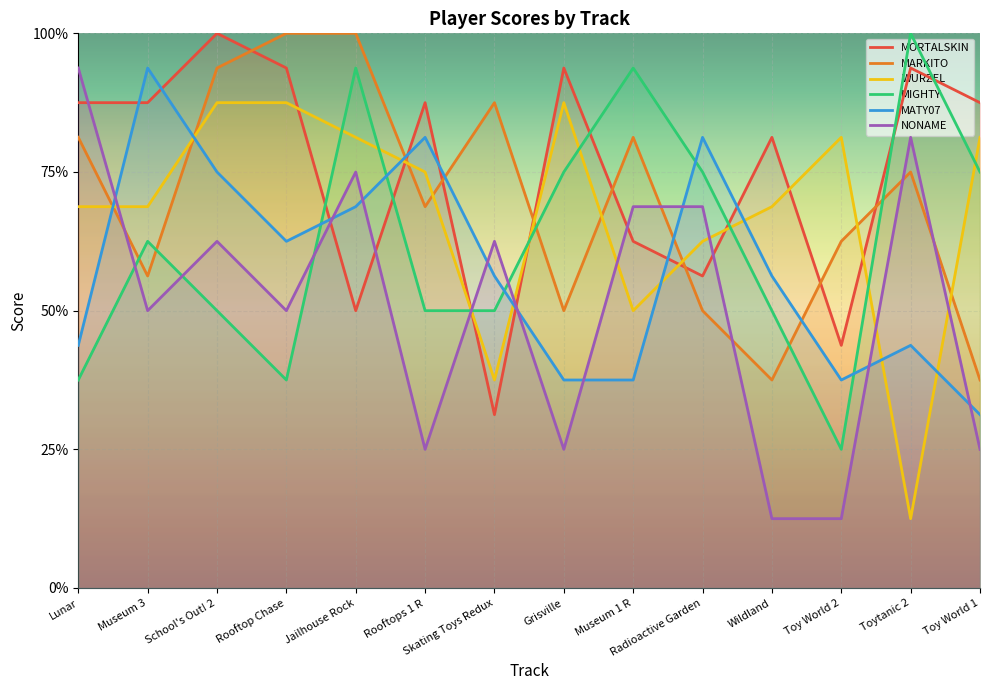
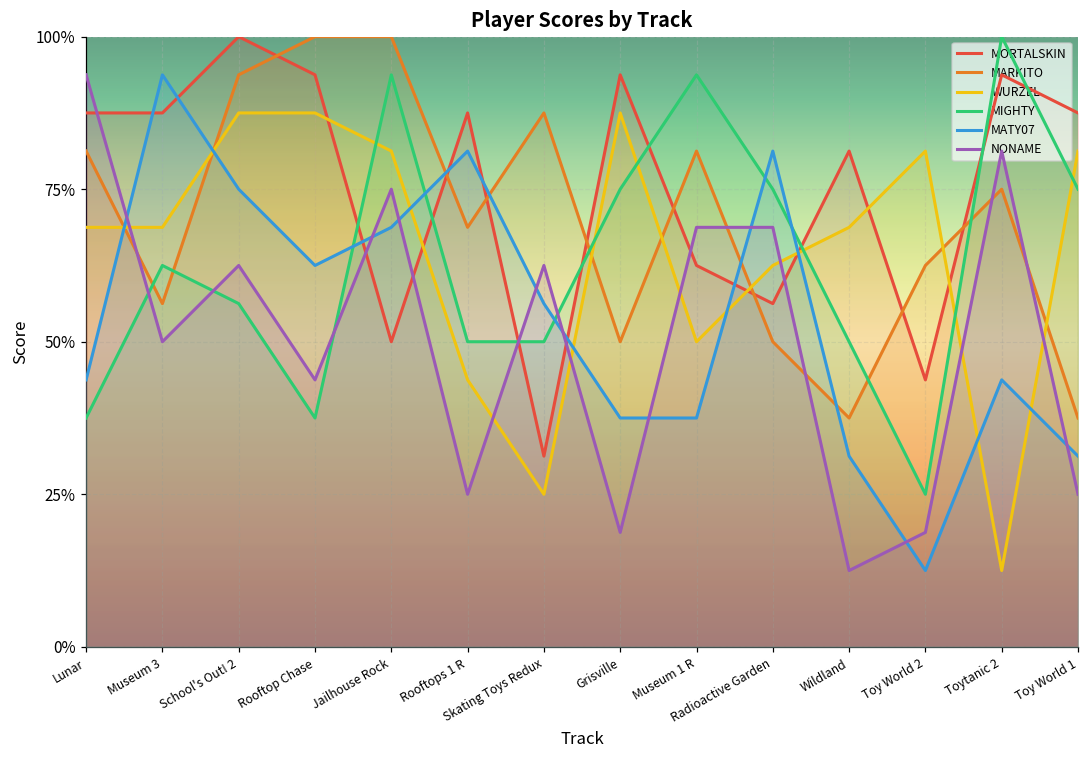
MIGHTY, School's Out! 2: 50% -> 56%
NONAME, Rooftop Chase: 50% -> 44%
WURZEL, Rooftops 1 R: 75% -> 44%
WURZEL, Skating Toys Redux: 38% -> 25%
NONAME, Grisville: 25% -> 19%
MATY07, Wildland: 56% -> 31%
MATY07, Toy World 2: 38% -> 13%
NONAME, Toy World 2: 13% -> 19%
